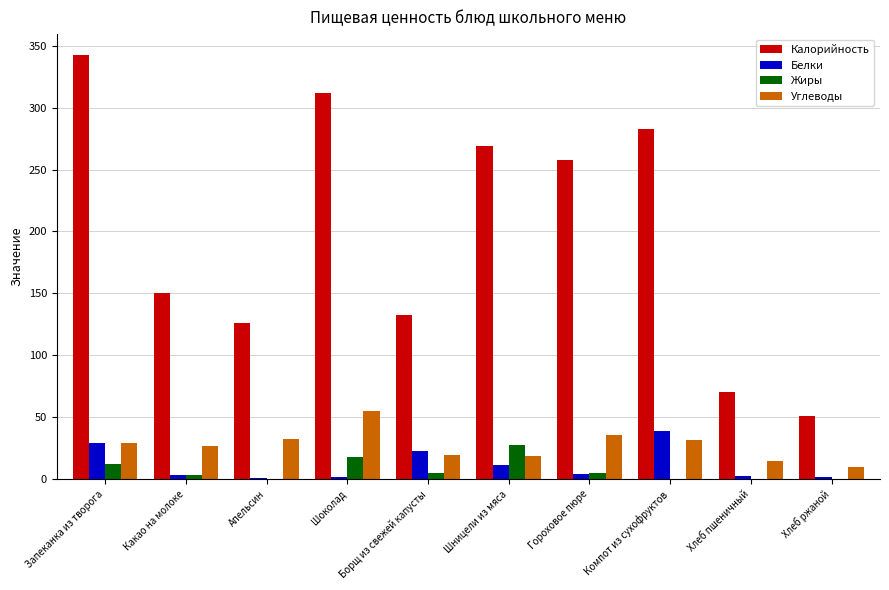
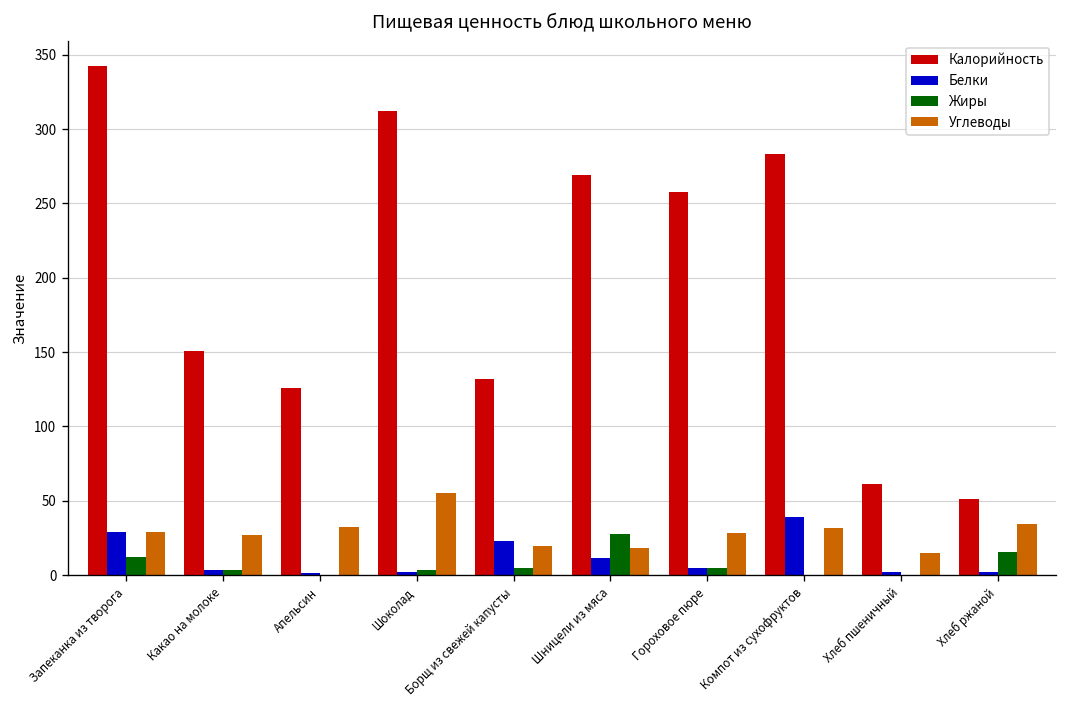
Жиры, Шоколад: 18 -> 4
Углеводы, Гороховое пюре: 36 -> 28
Калорийность, Хлеб пшеничный: 70 -> 62
Жиры, Хлеб ржаной: 0 -> 15
Углеводы, Хлеб ржаной: 10 -> 34
